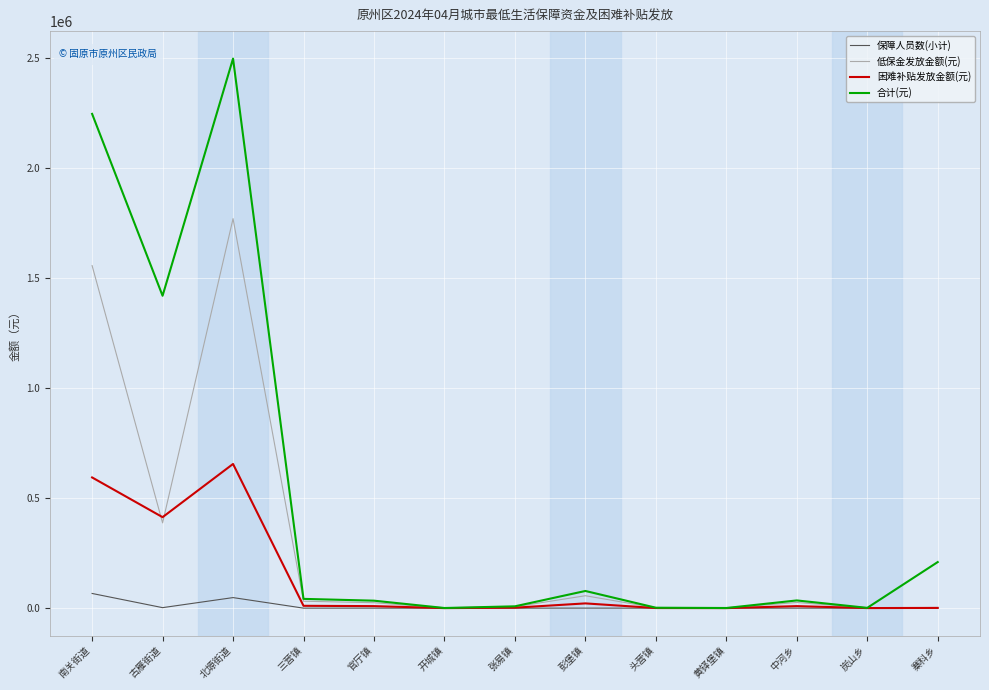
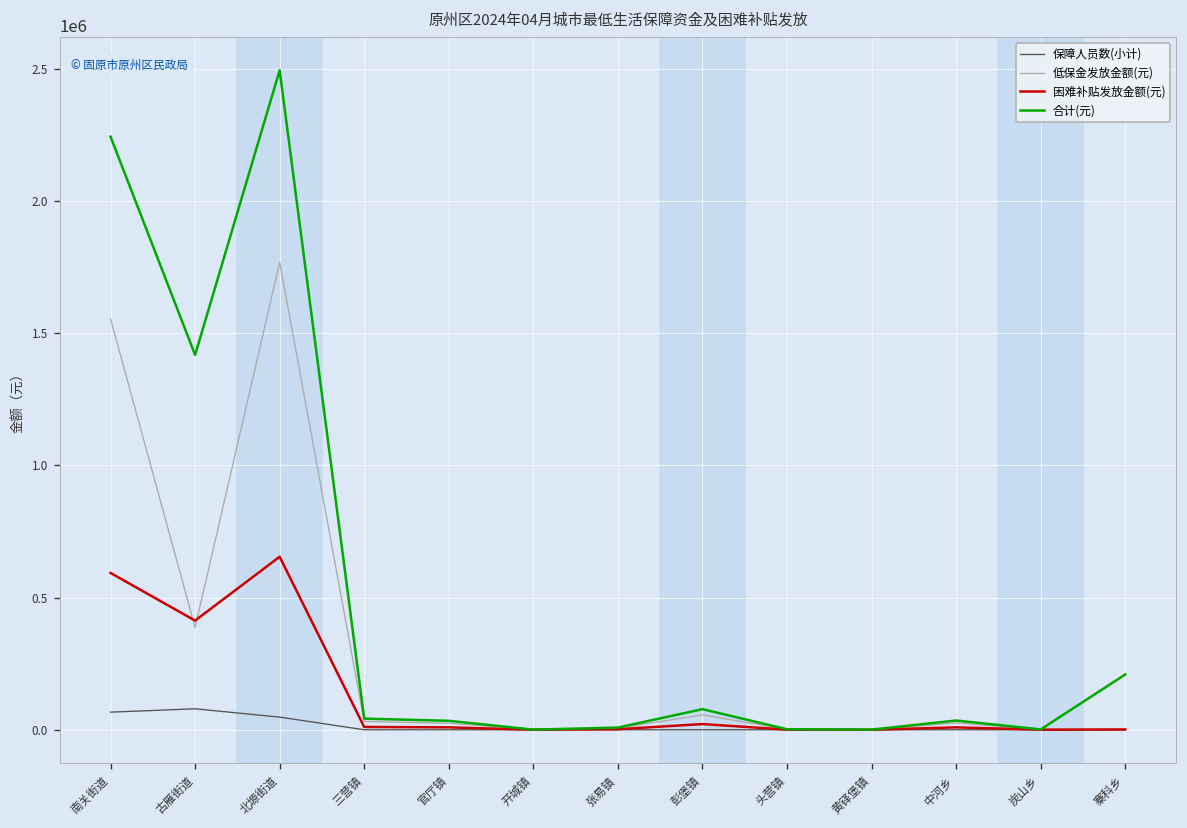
保障人员数(小计), 古雁街道: 0 -> 80000
